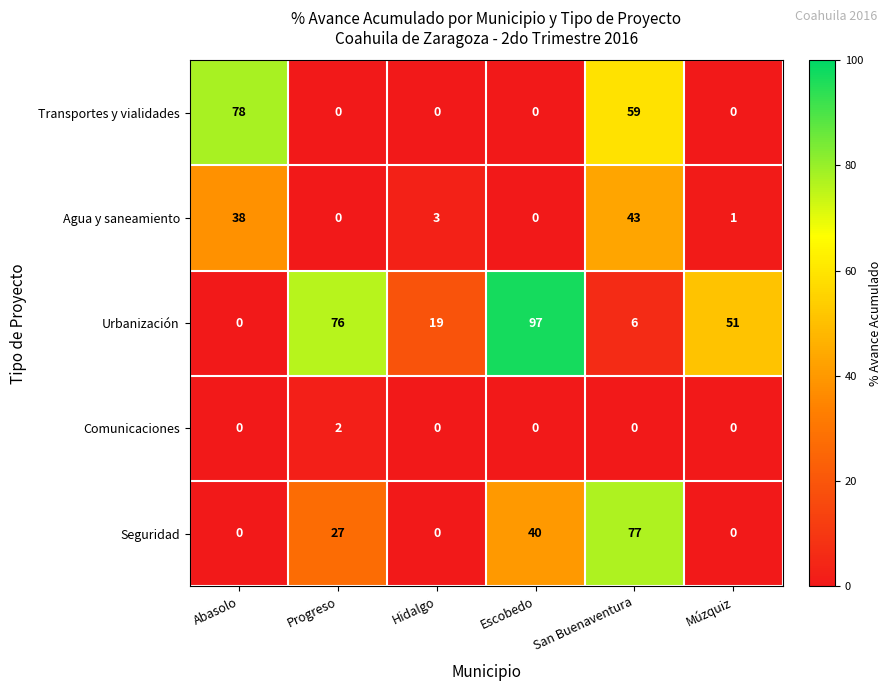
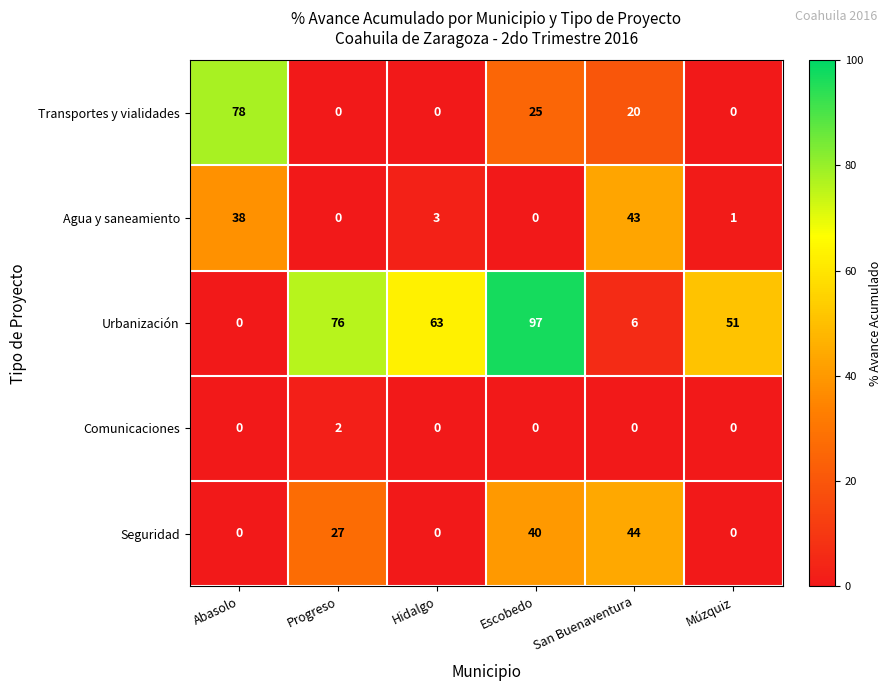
Transportes y vialidades, Escobedo: 0 -> 25
Transportes y vialidades, San Buenaventura: 59 -> 20
Urbanización, Hidalgo: 19 -> 63
Seguridad, San Buenaventura: 77 -> 44
